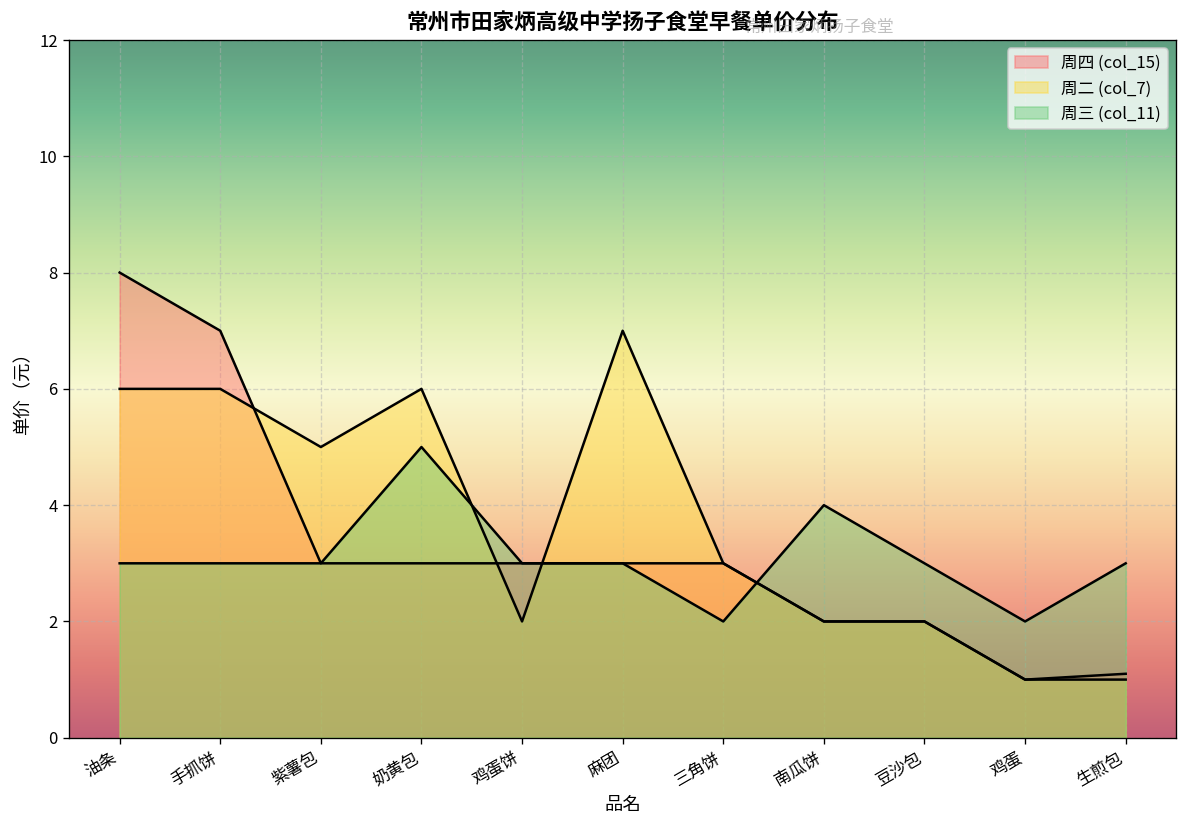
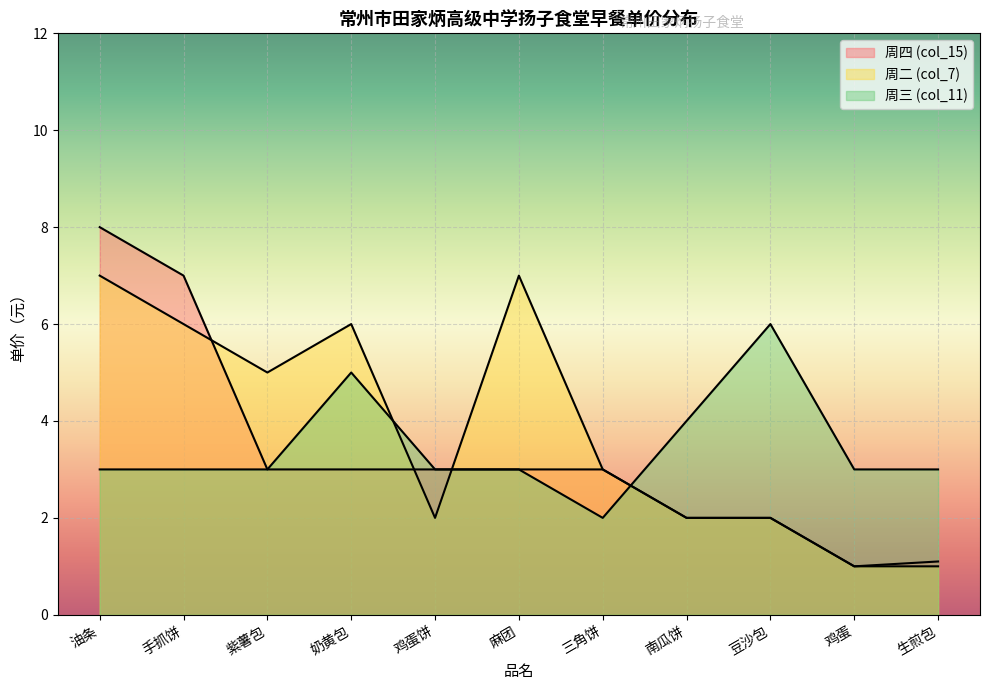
周二 (col_7), 油条: 6 -> 7
周三 (col_11), 豆沙包: 3 -> 6
周三 (col_11), 鸡蛋: 2 -> 3
